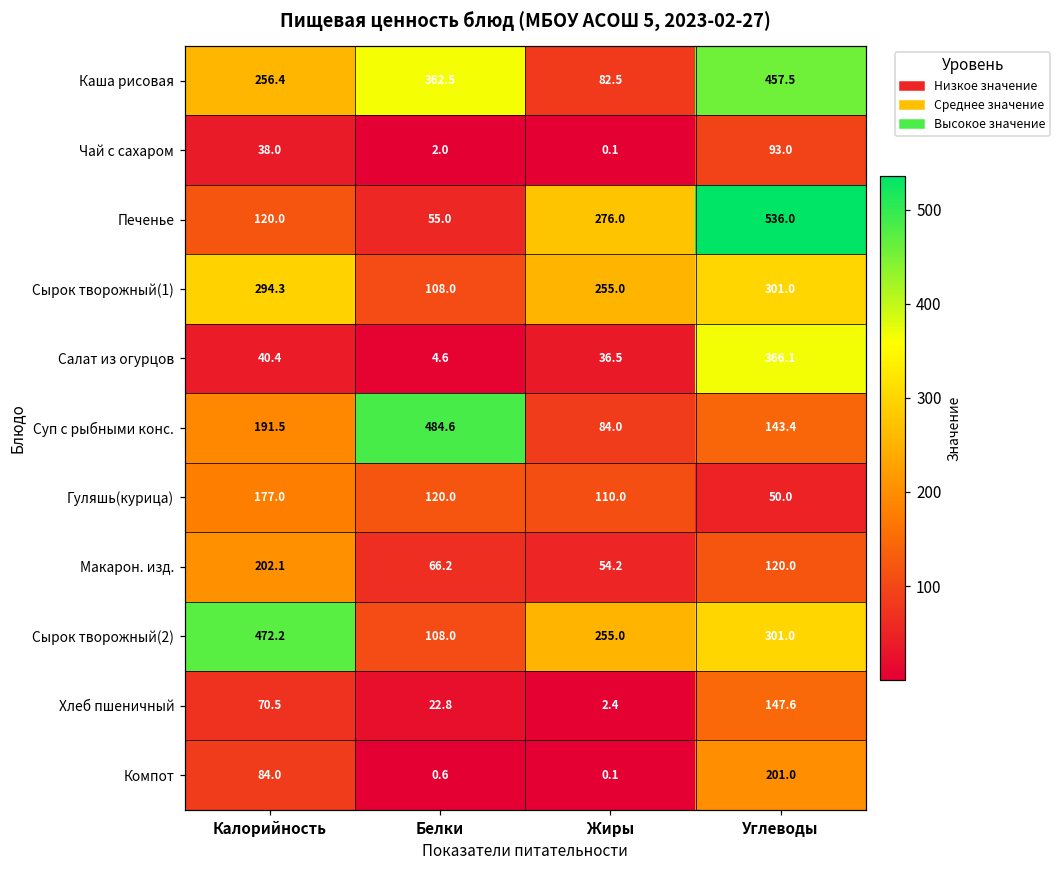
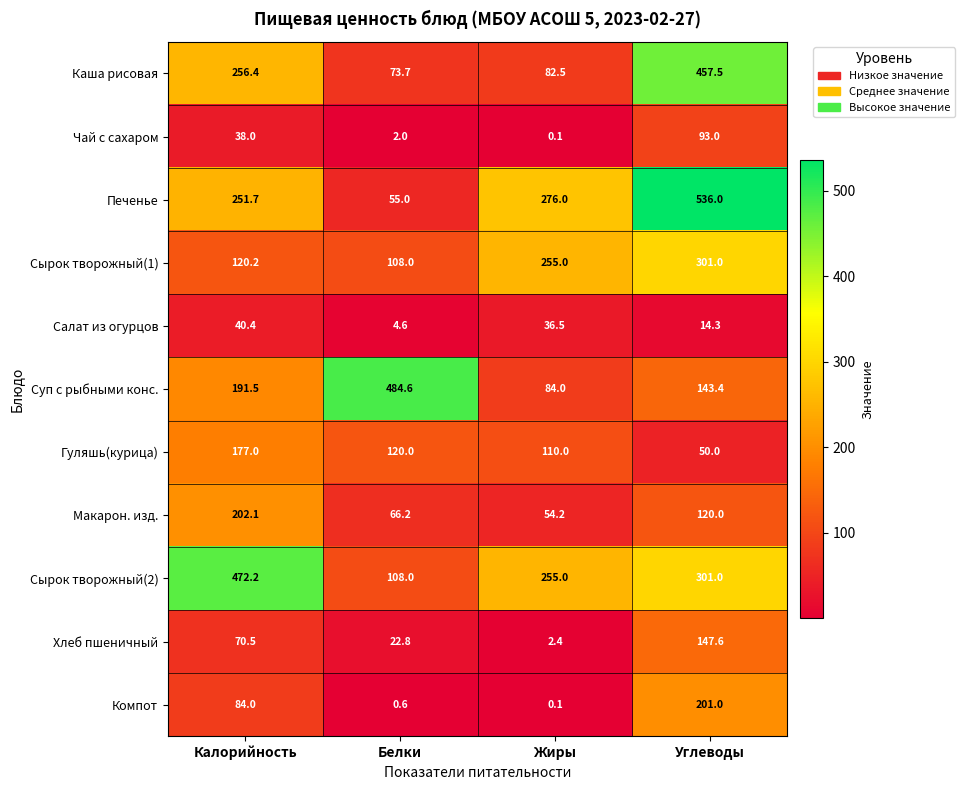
Каша рисовая, Белки: 362.5 -> 73.7
Печенье, Калорийность: 120.0 -> 251.7
Сырок творожный(1), Калорийность: 294.3 -> 120.2
Салат из огурцов, Углеводы: 366.1 -> 14.3
